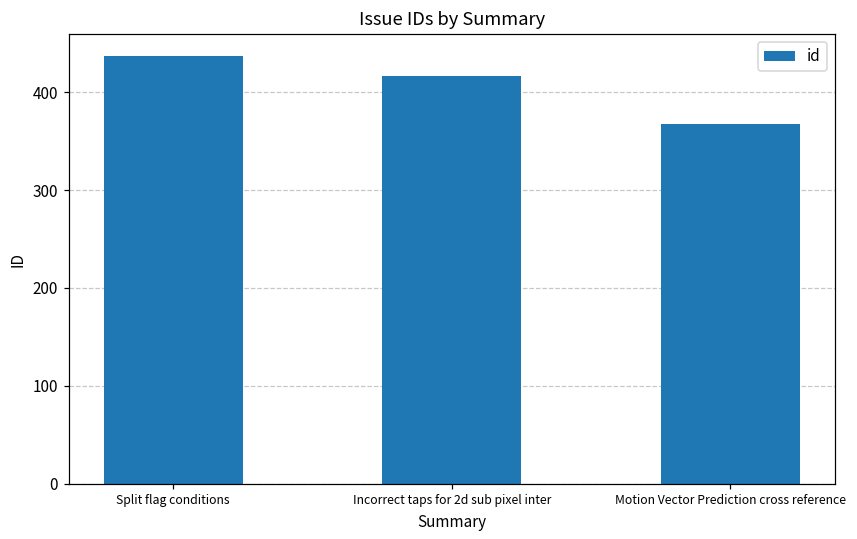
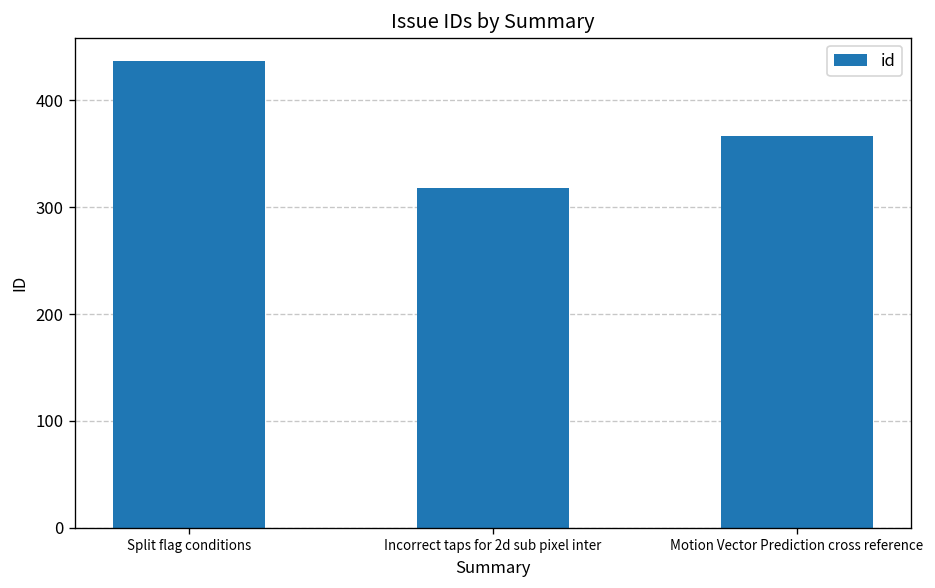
Incorrect taps for 2d sub pixel inter: 420 -> 320
